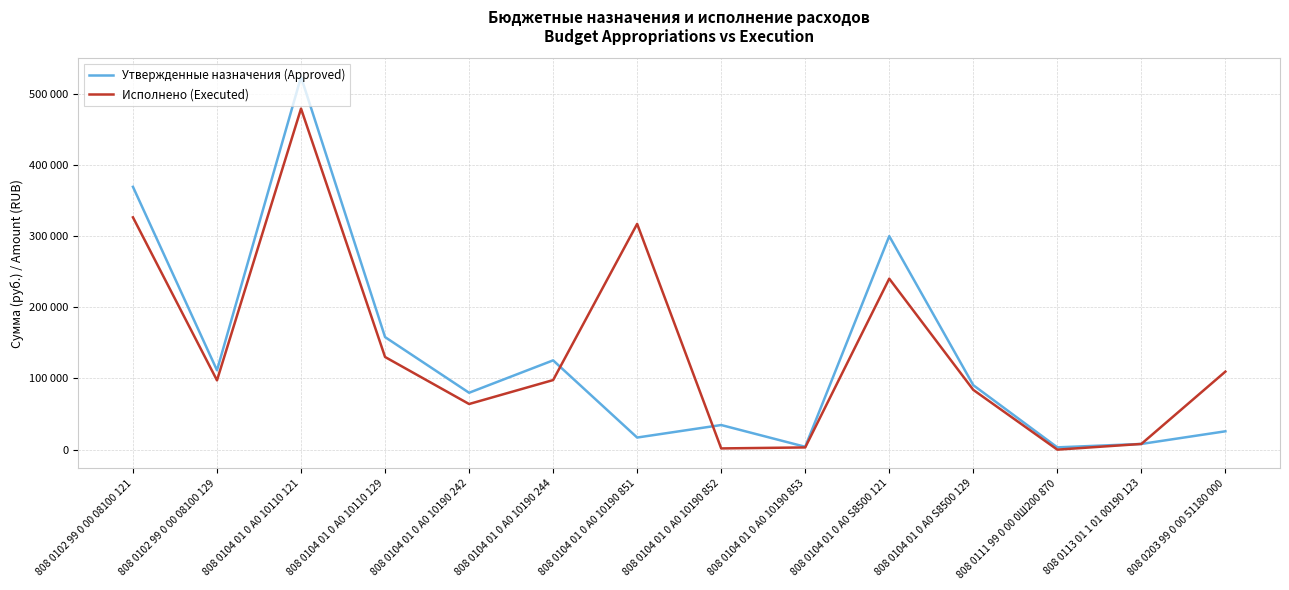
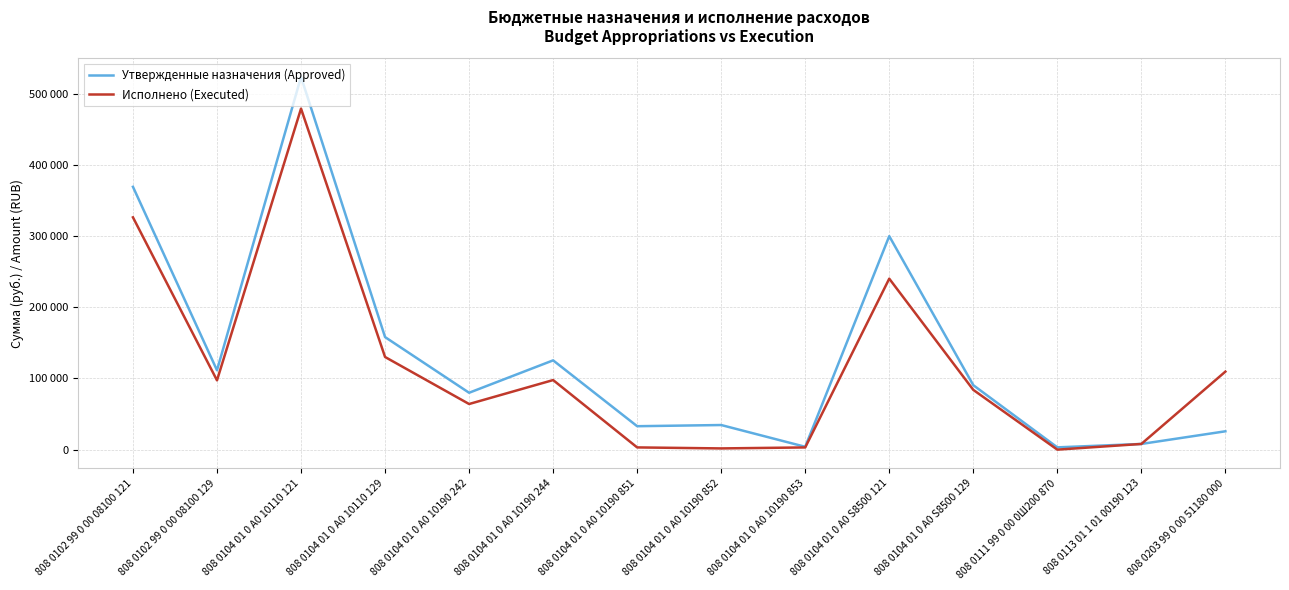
Утвержденные назначения (Approved), 808 0104 01 0 А0 10190 851: 20000 -> 30000
Исполнено (Executed), 808 0104 01 0 А0 10190 851: 320000 -> 0
